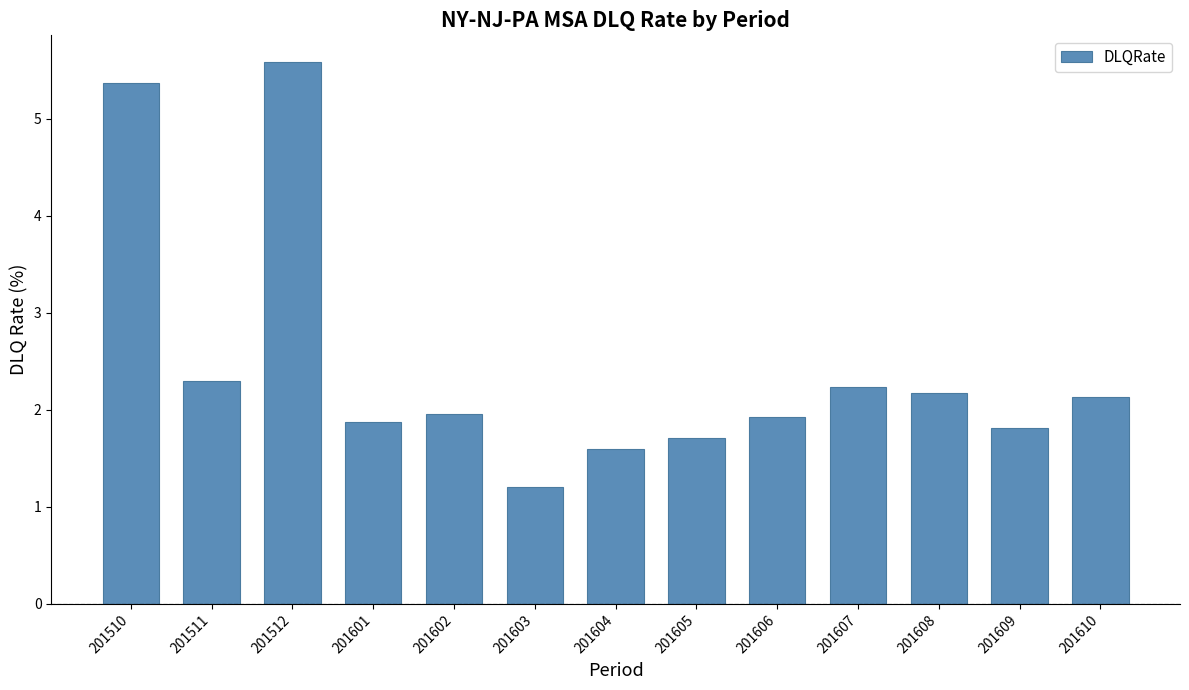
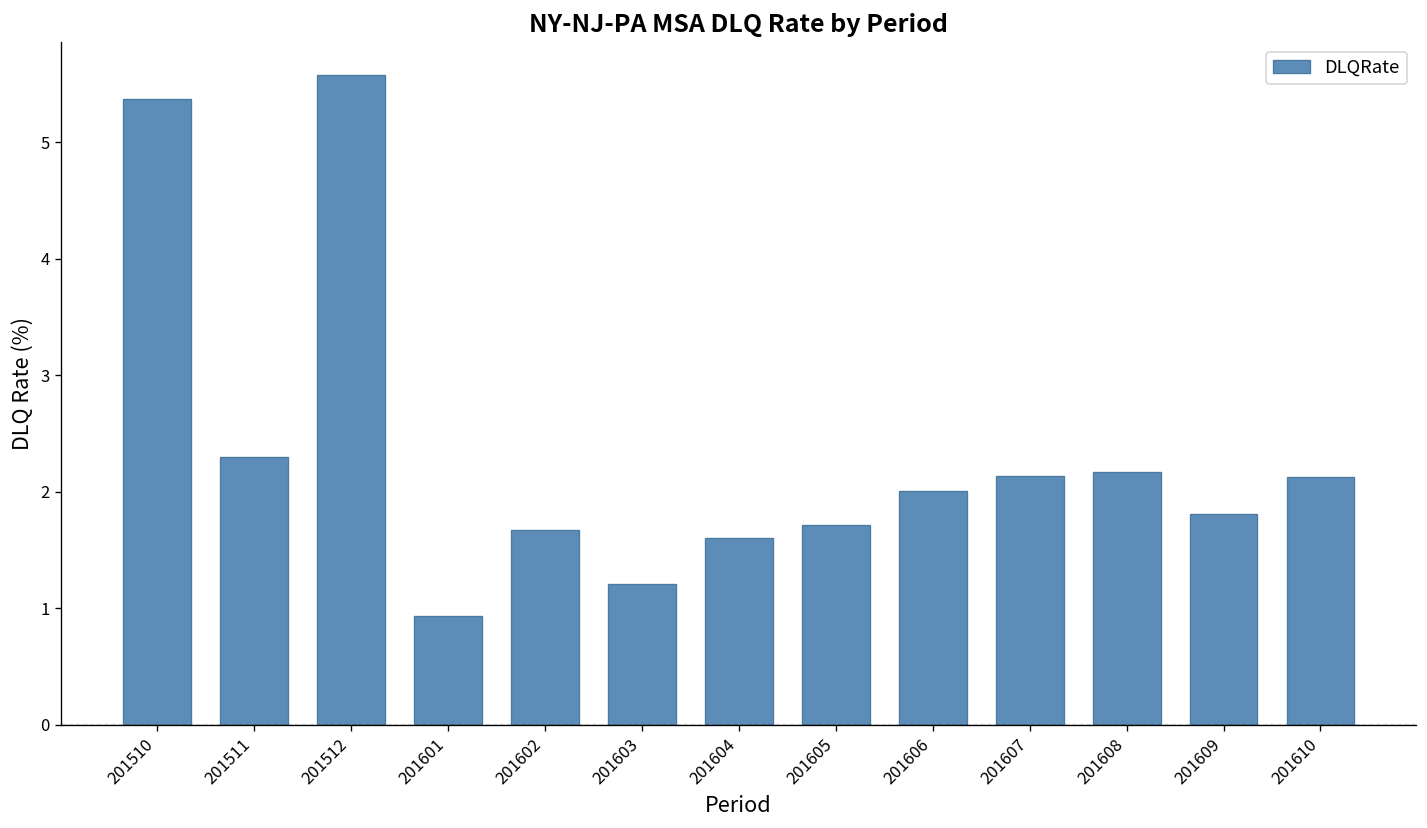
201601: 1.9 -> 0.9
201602: 2.0 -> 1.7
201606: 1.9 -> 2.0
201607: 2.2 -> 2.1
